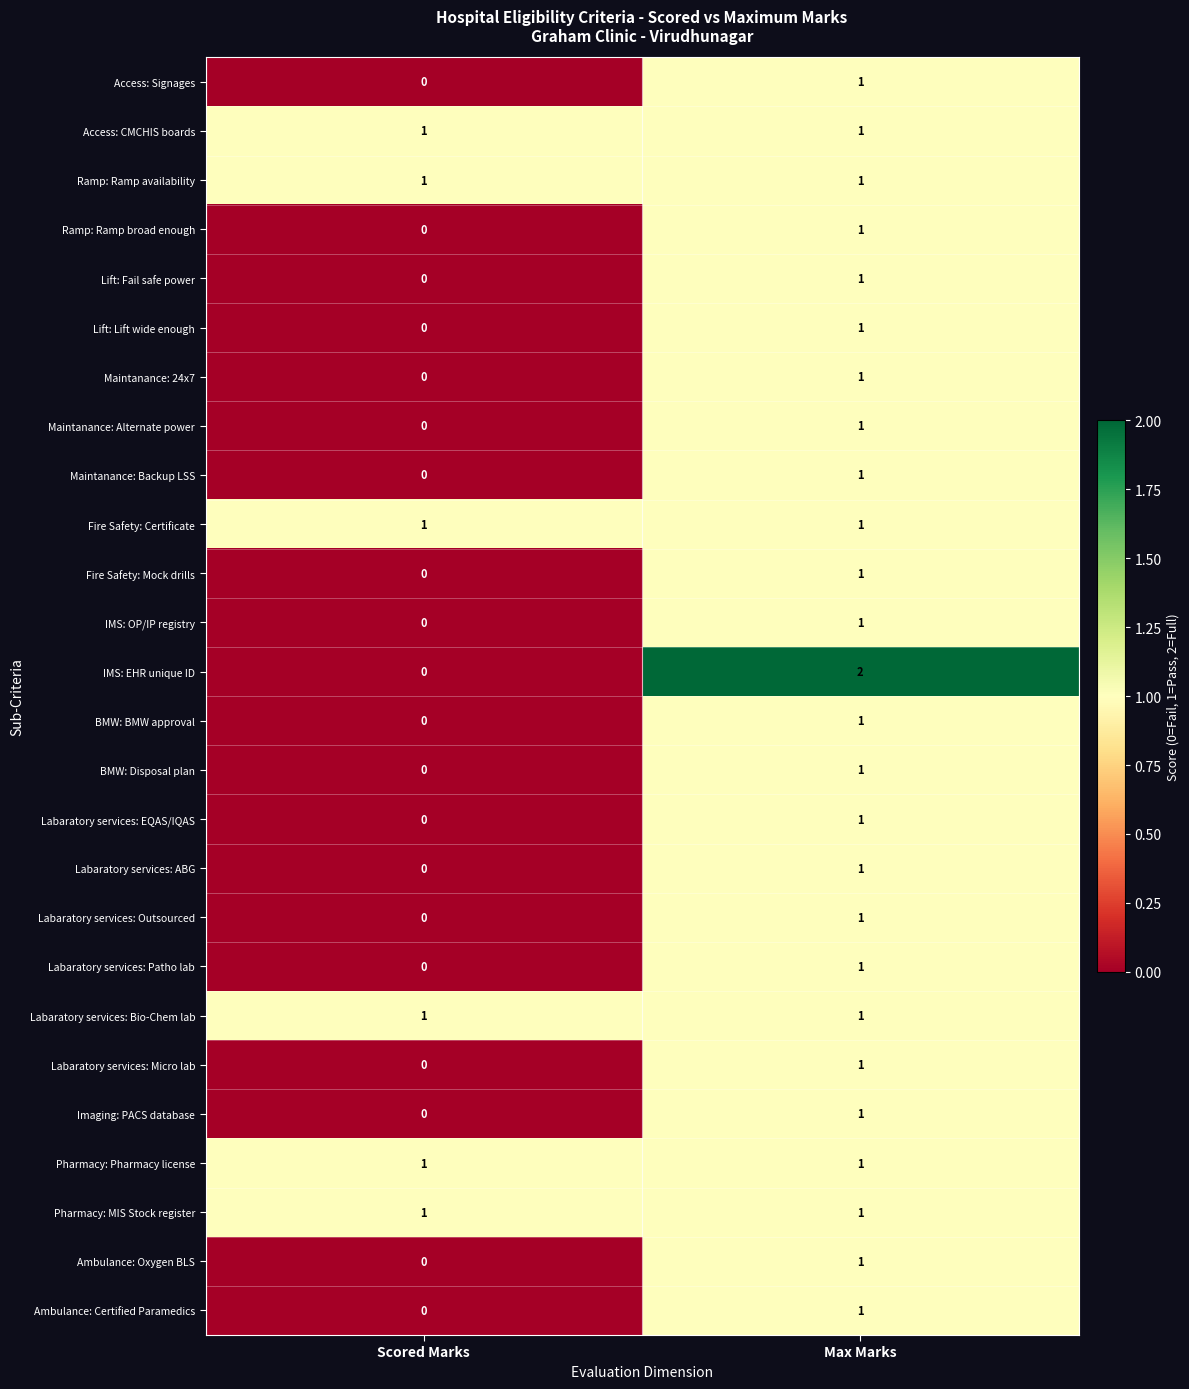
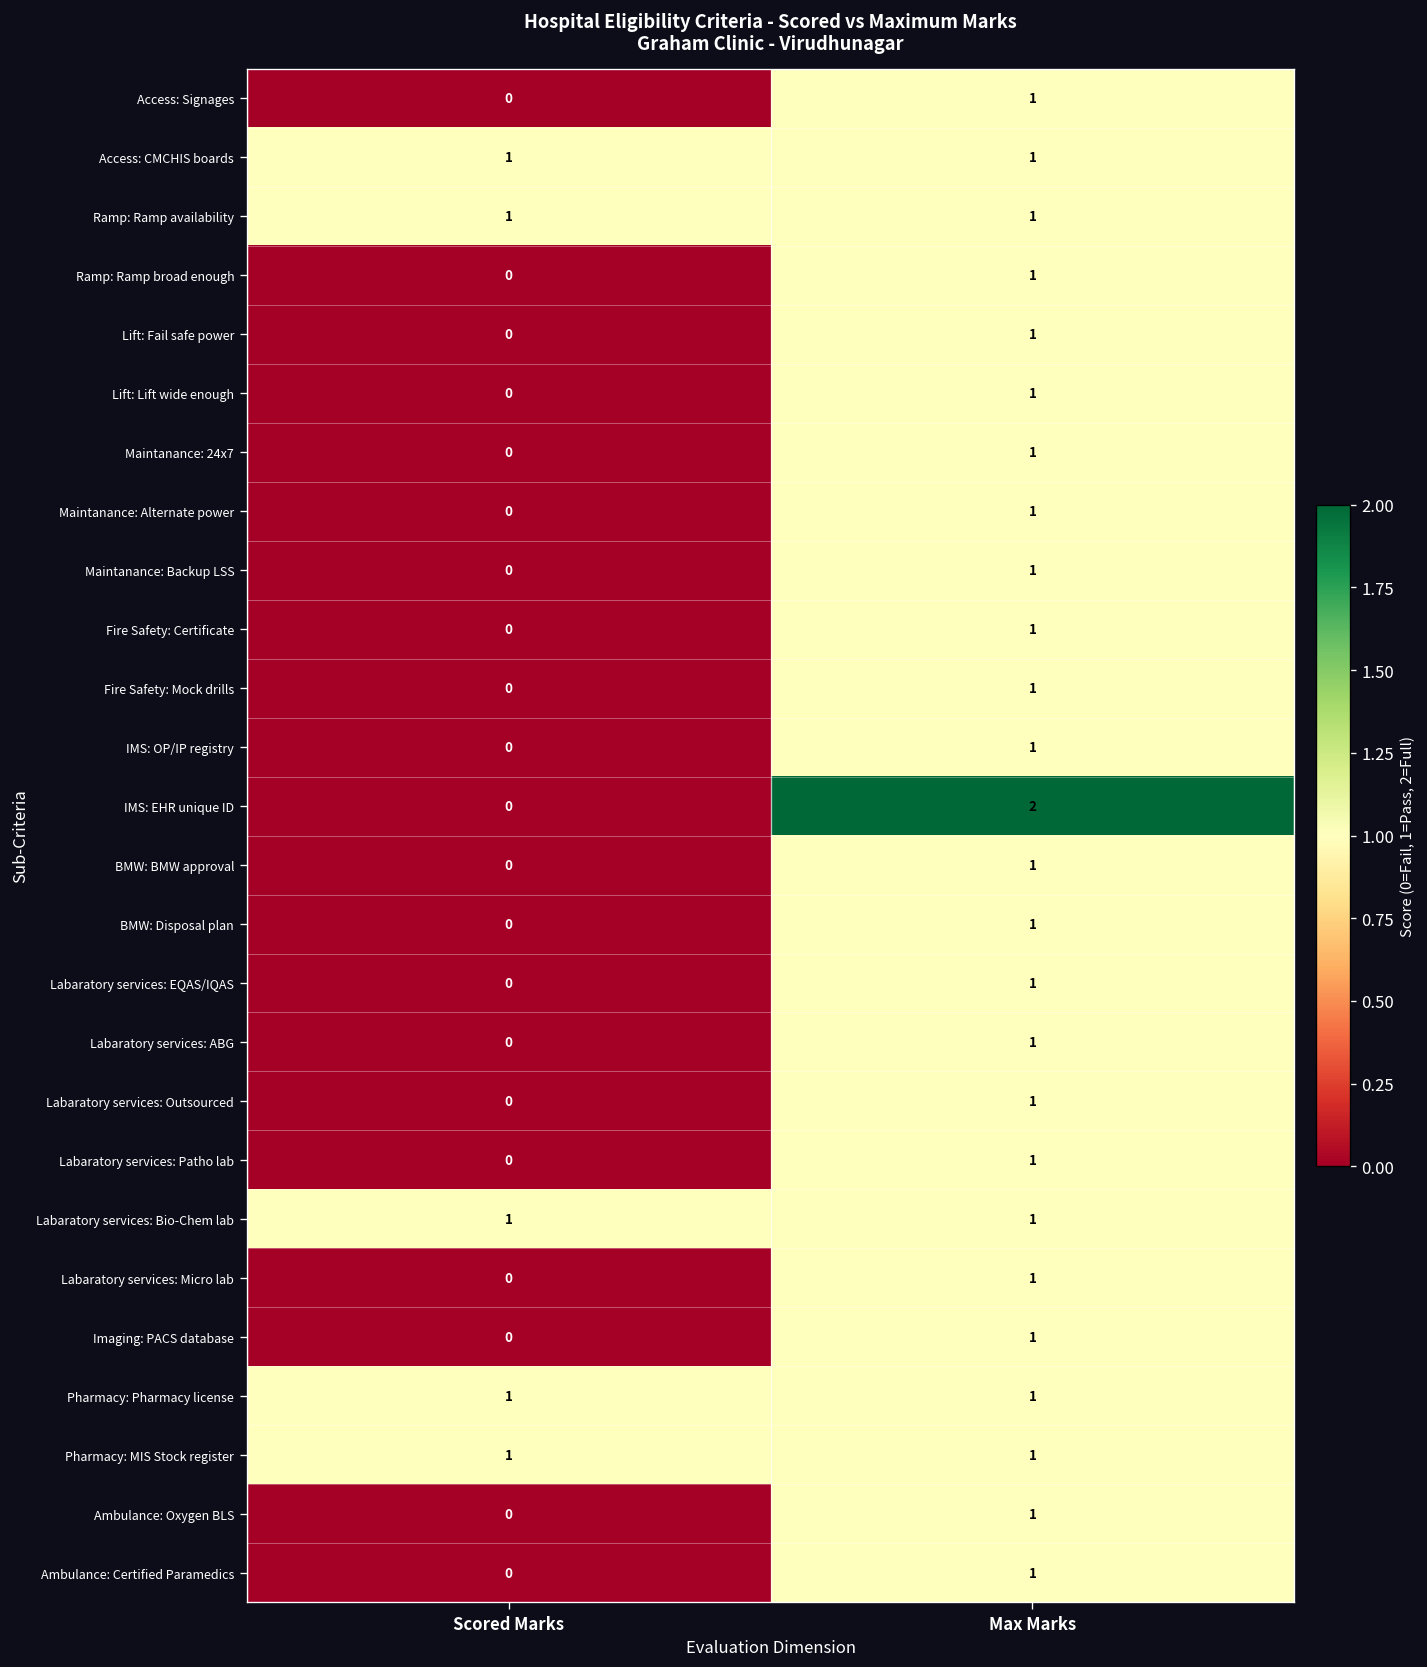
Fire Safety: Certificate, Scored Marks: 1 -> 0
